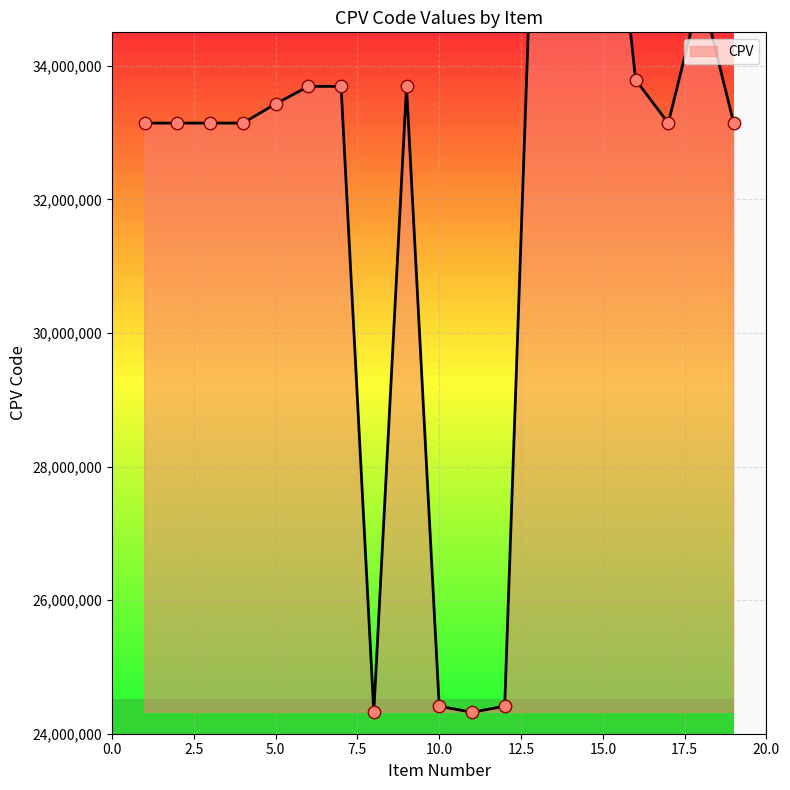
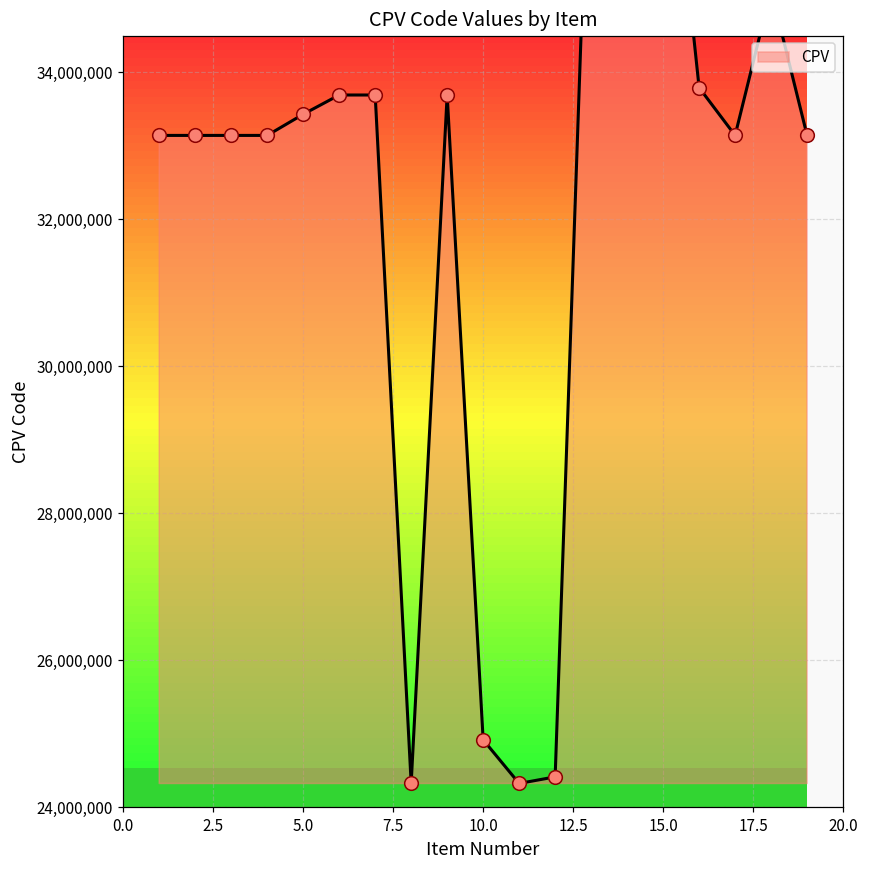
10.0: 24,400,000 -> 24,900,000
